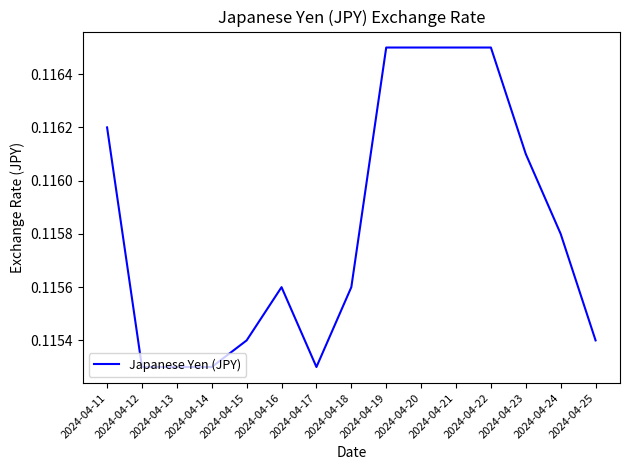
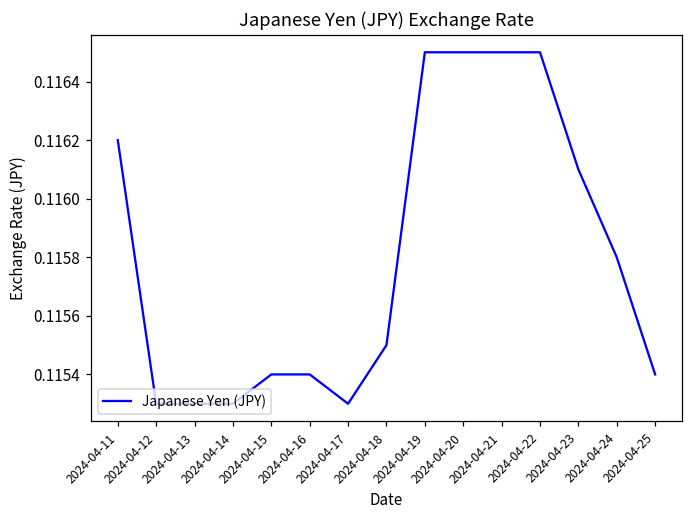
2024-04-16: 0.1156 -> 0.1154
2024-04-18: 0.1156 -> 0.1155
